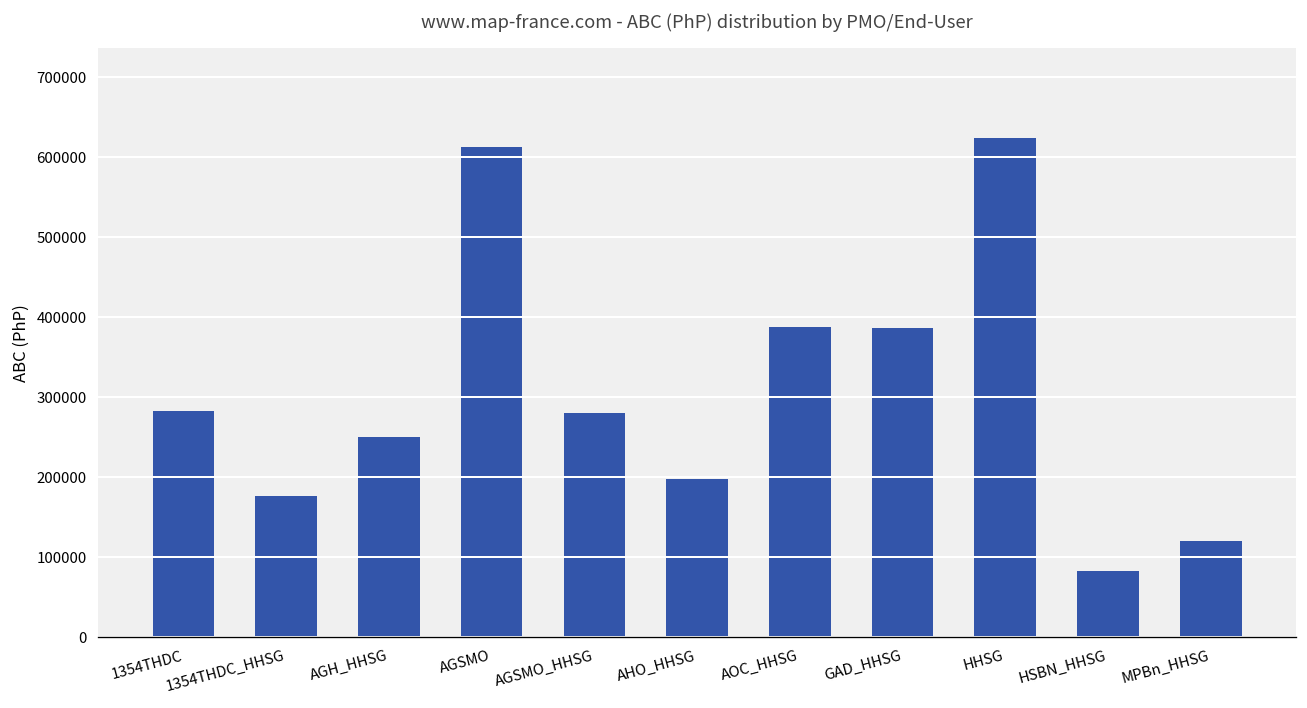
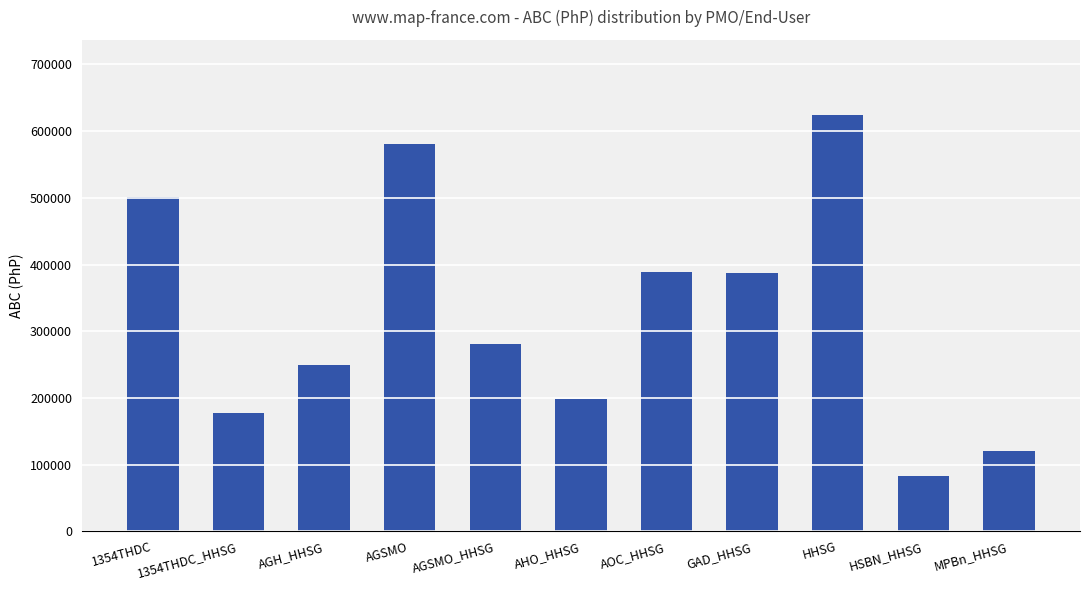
1354THDC: 280000 -> 500000
AGSMO: 610000 -> 580000
